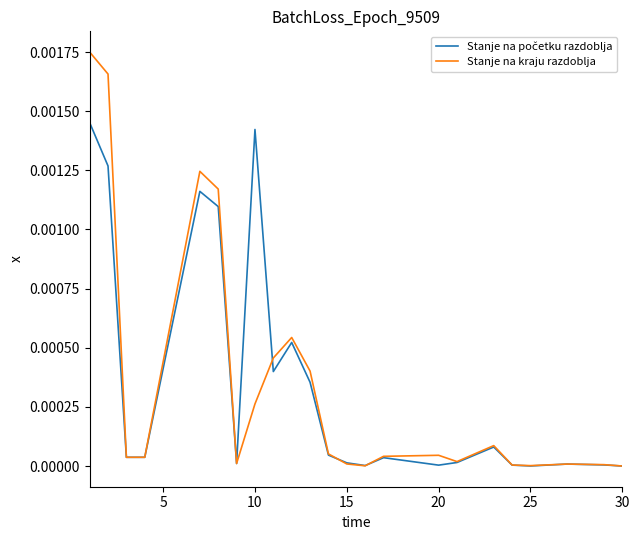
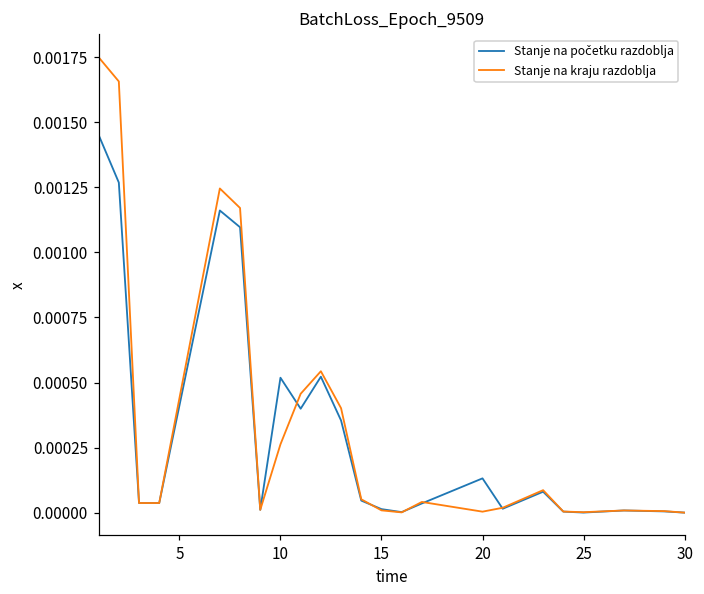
Stanje na početku razdoblja, 10: 0.00142 -> 0.00052
Stanje na početku razdoblja, 20: 0.00000 -> 0.00013
Stanje na kraju razdoblja, 20: 0.00005 -> 0.00000
